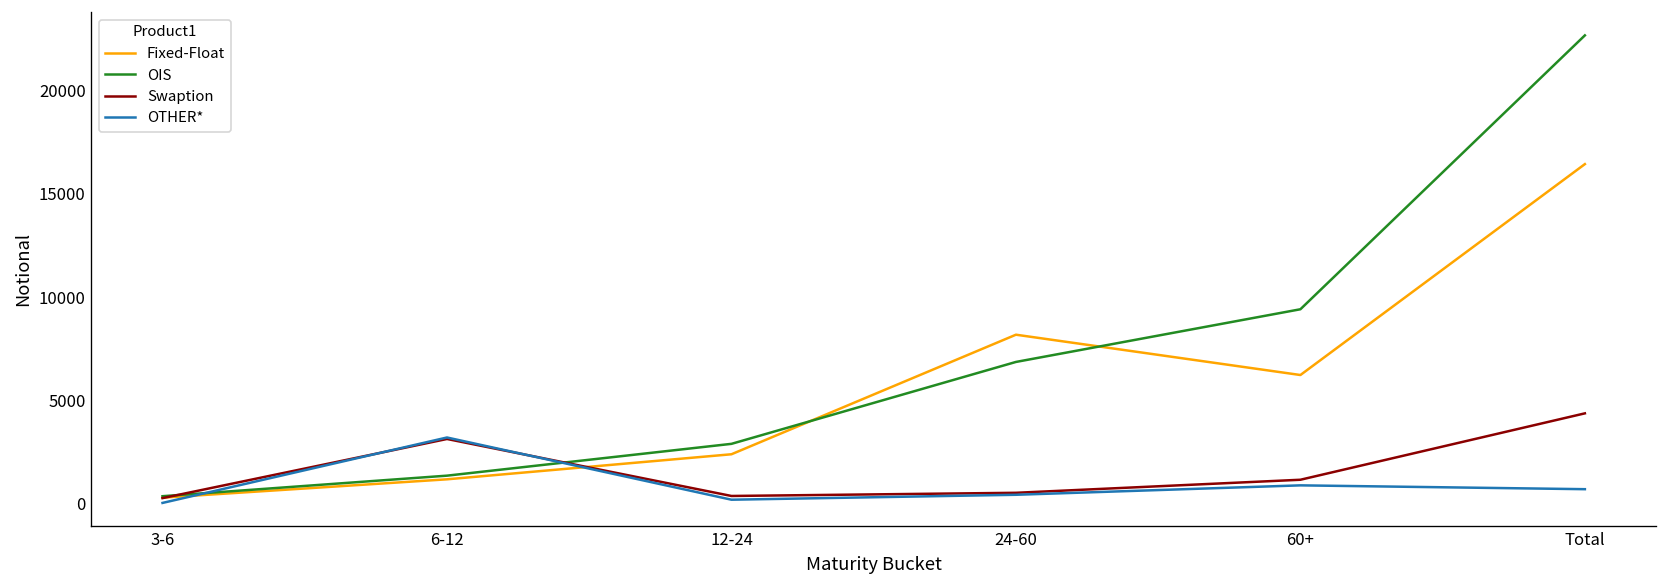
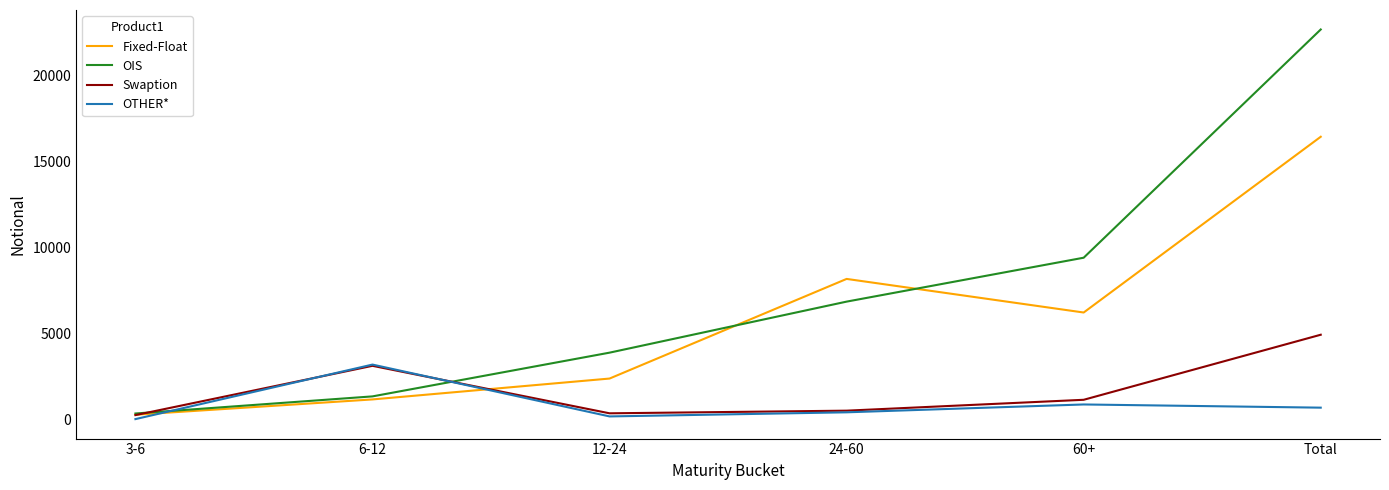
OIS, 12-24: 2900 -> 3900
Swaption, Total: 4400 -> 4900
